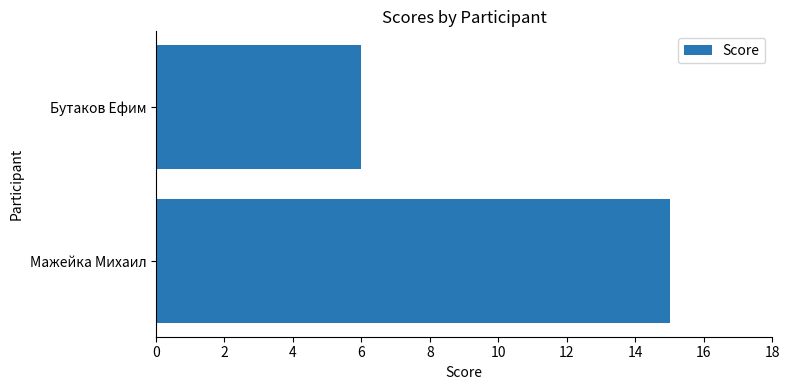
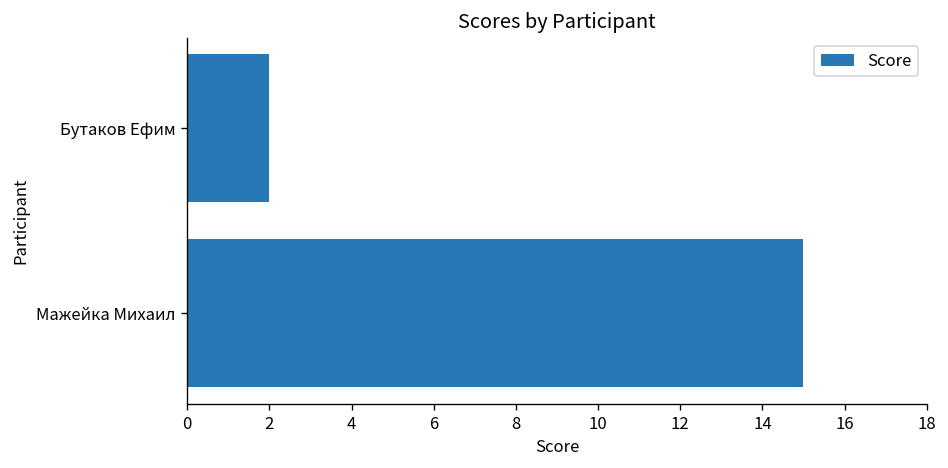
Бутаков Ефим: 6 -> 2
